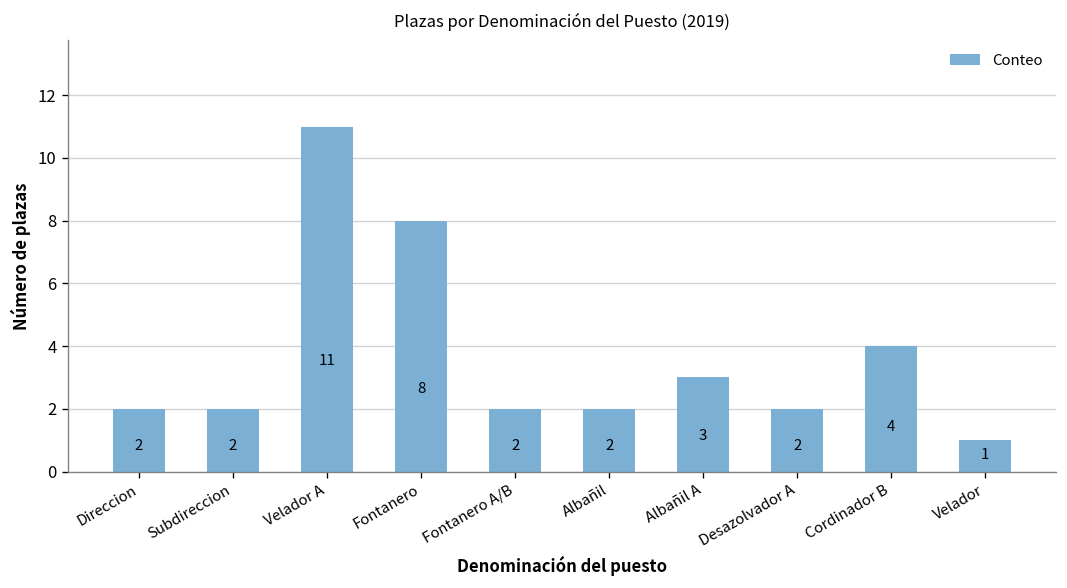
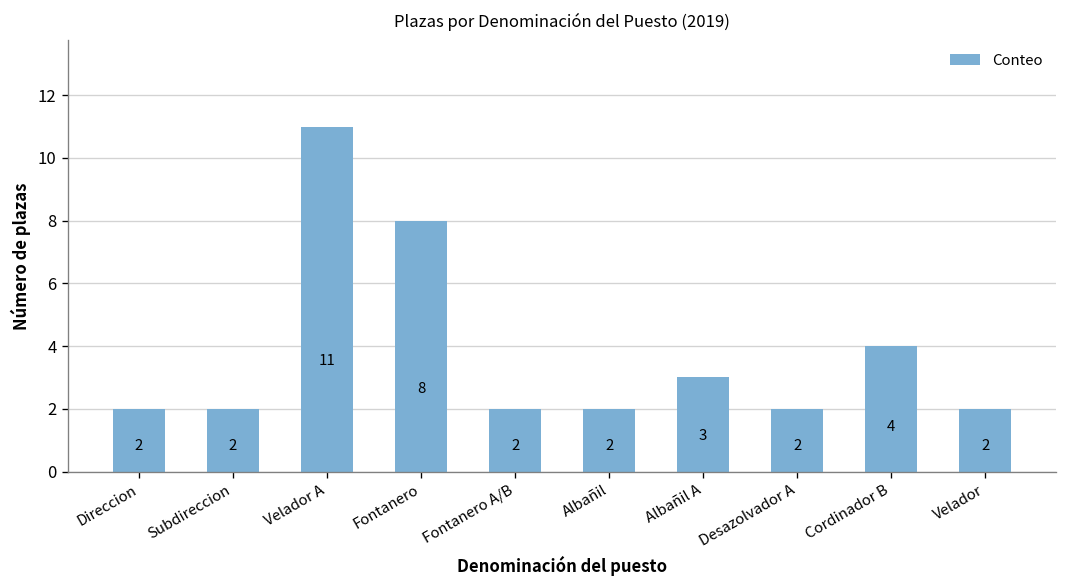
Velador: 1 -> 2
